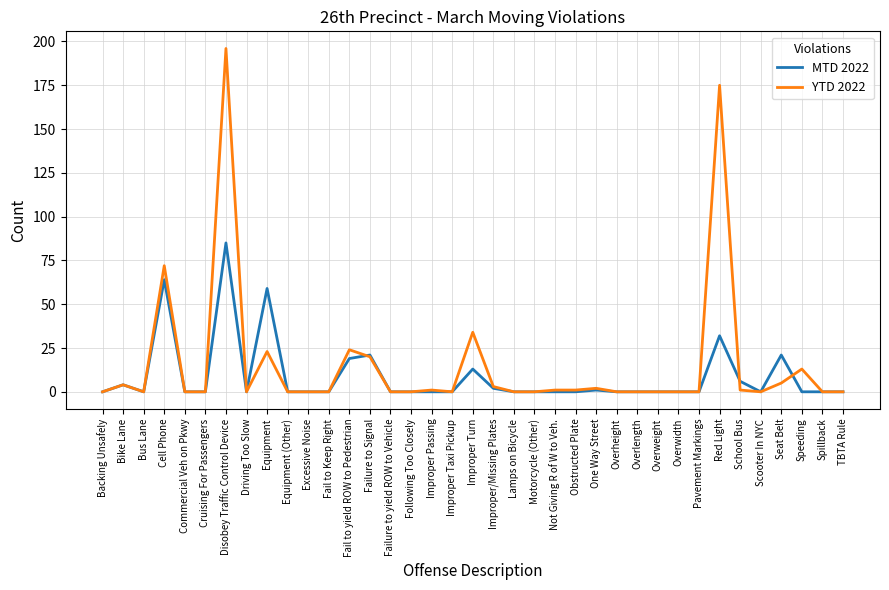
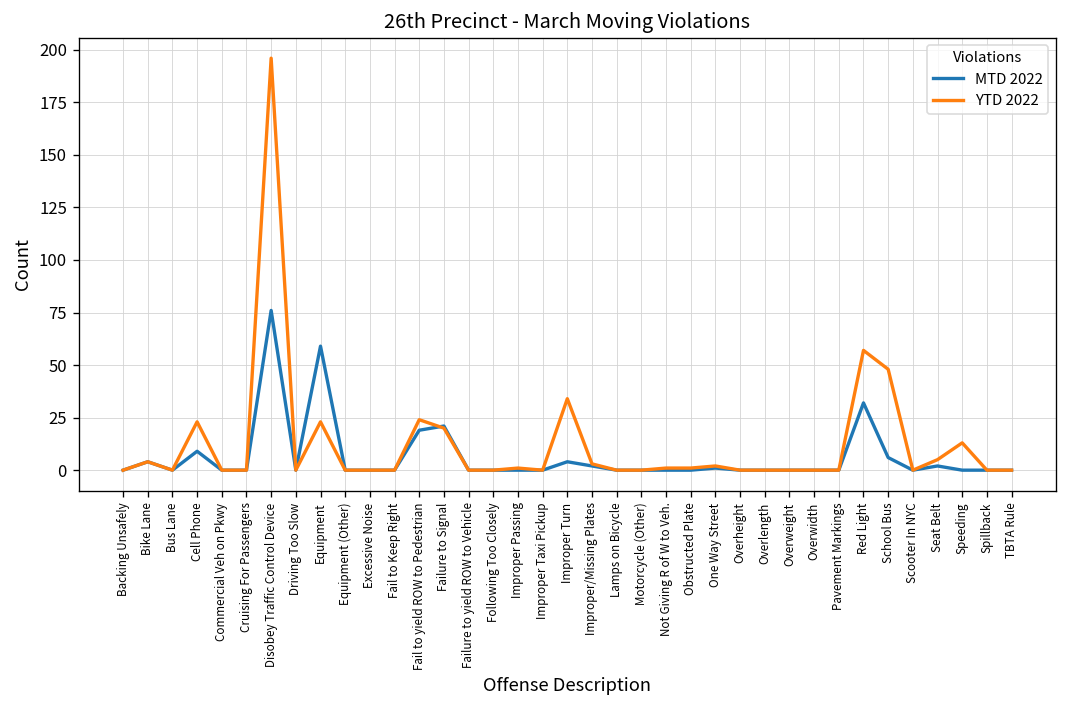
MTD 2022, Cell Phone: 64 -> 9
YTD 2022, Cell Phone: 72 -> 23
MTD 2022, Disobey Traffic Control Device: 85 -> 76
MTD 2022, Improper Turn: 13 -> 4
YTD 2022, Red Light: 175 -> 57
YTD 2022, School Bus: 1 -> 48
MTD 2022, Seat Belt: 21 -> 2
